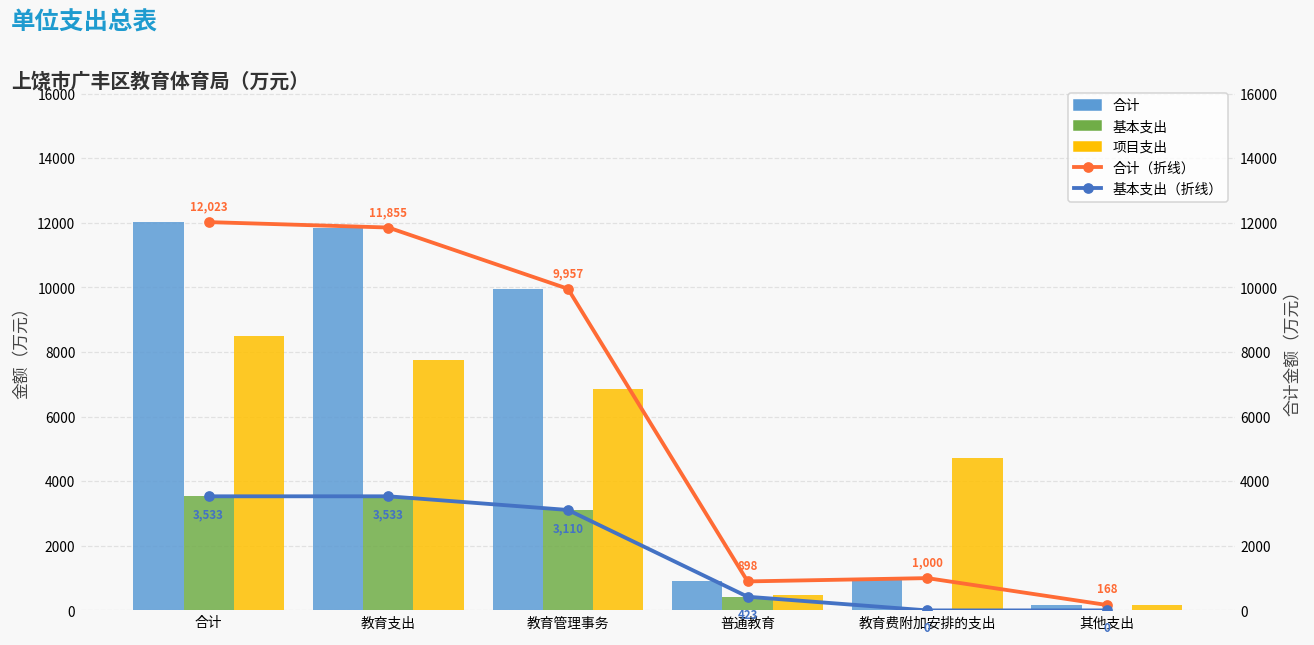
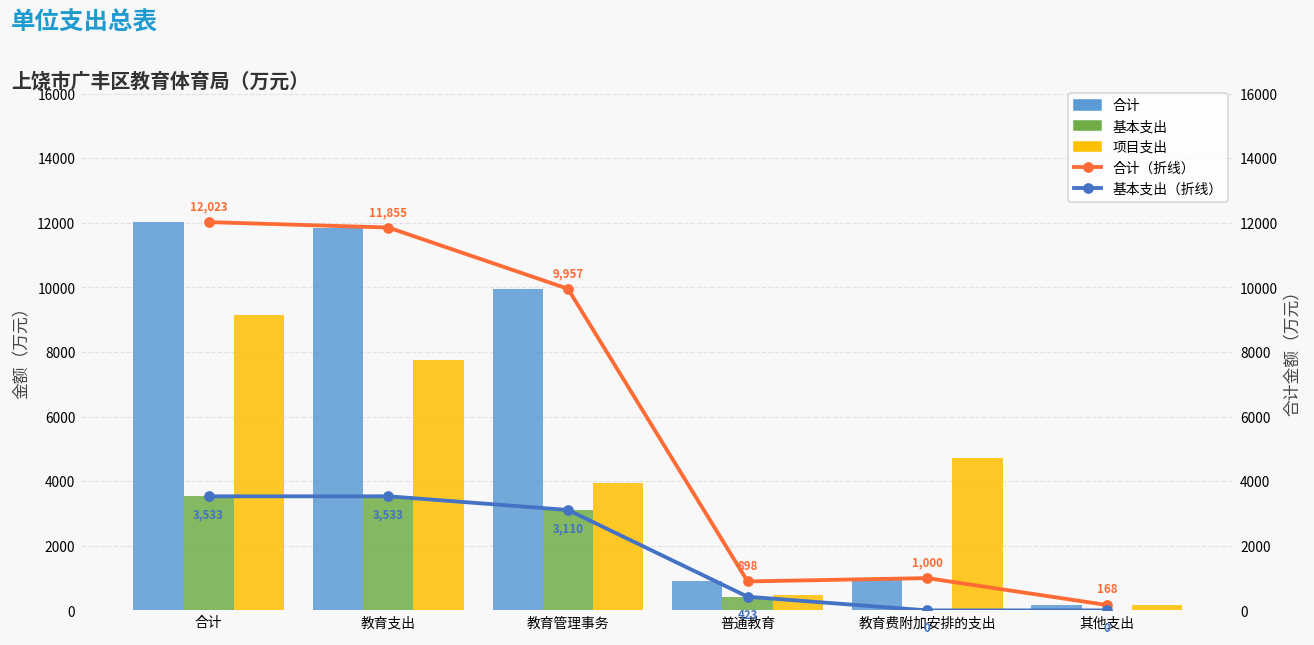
项目支出, 合计: 8500 -> 9100
项目支出, 教育管理事务: 6800 -> 3900
